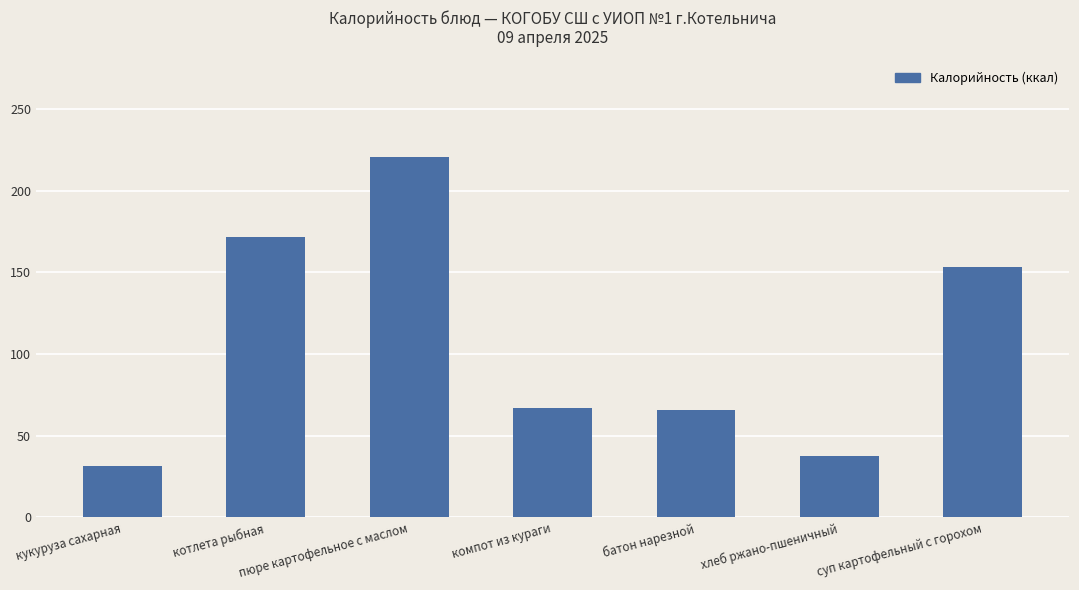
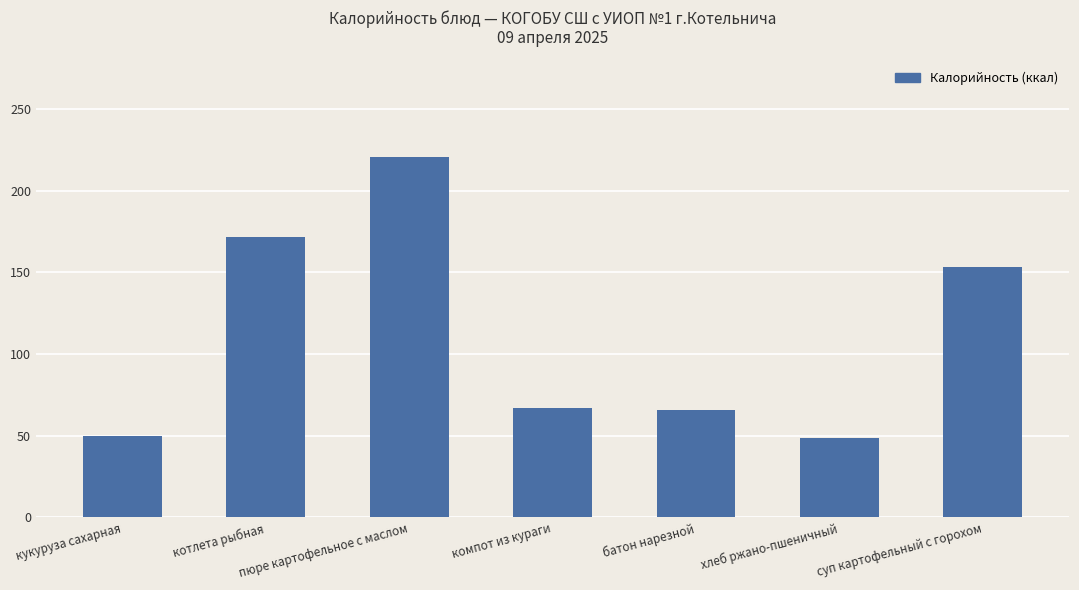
кукуруза сахарная: 31 -> 50
хлеб ржано-пшеничный: 38 -> 49
